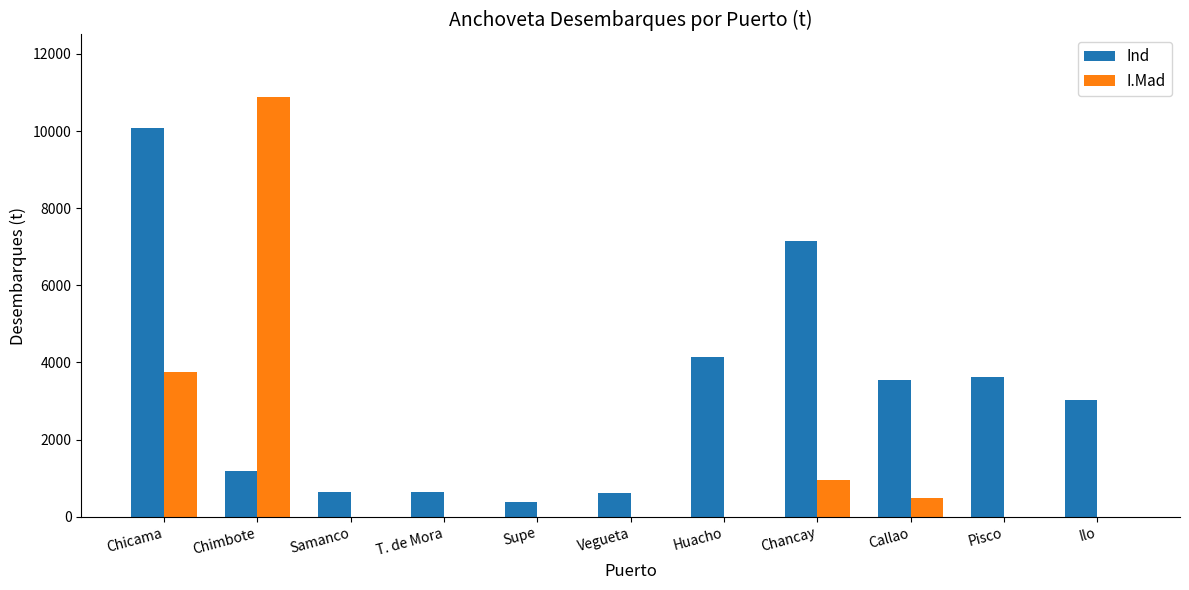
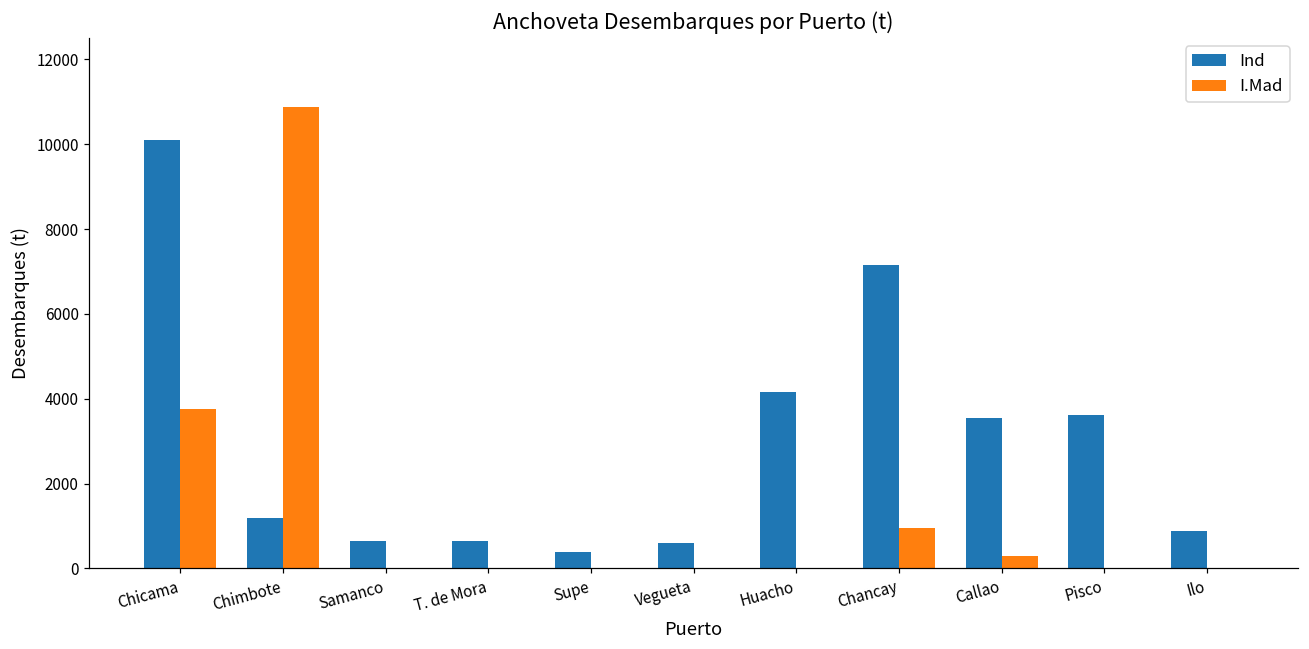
I.Mad, Callao: 500 -> 300
Ind, Ilo: 3000 -> 900
